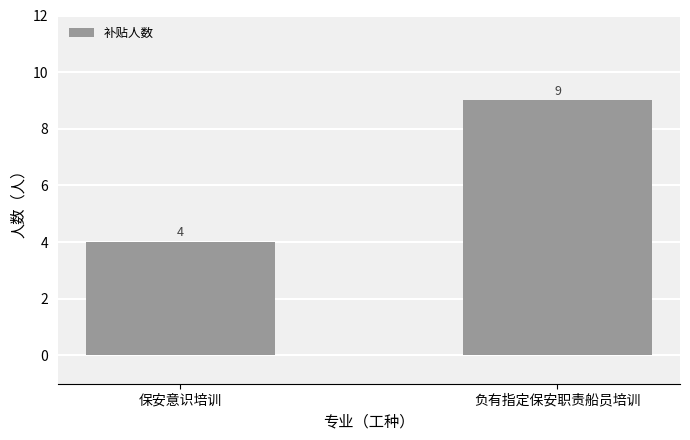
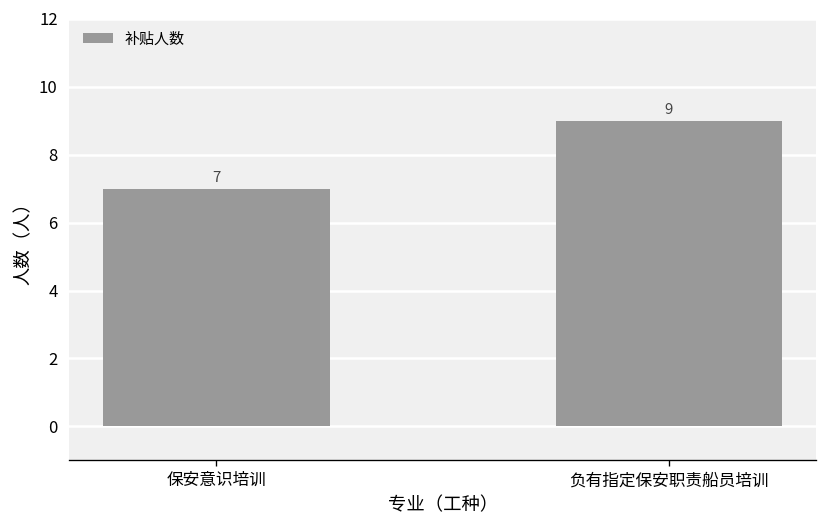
保安意识培训: 4 -> 7
